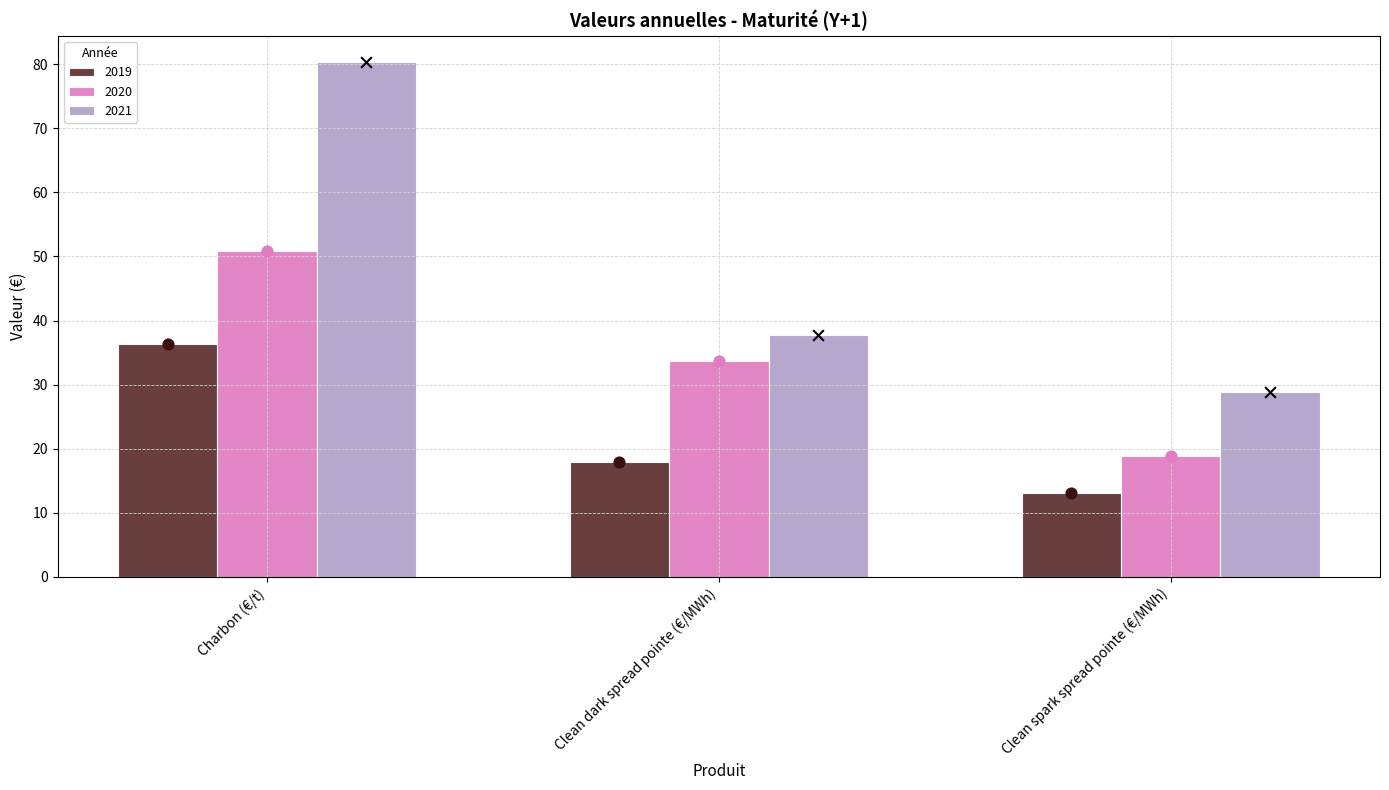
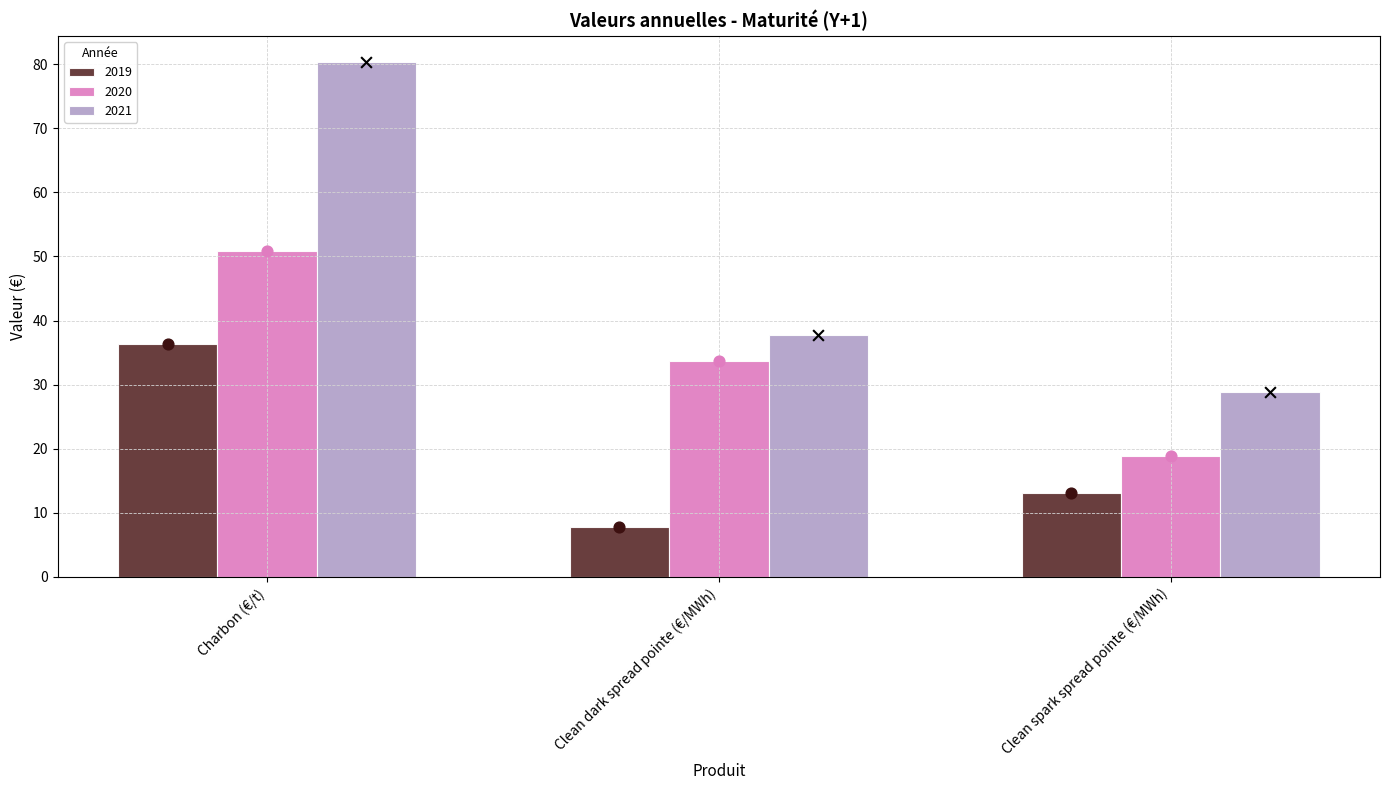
2019, Clean dark spread pointe (€/MWh): 18 -> 8
